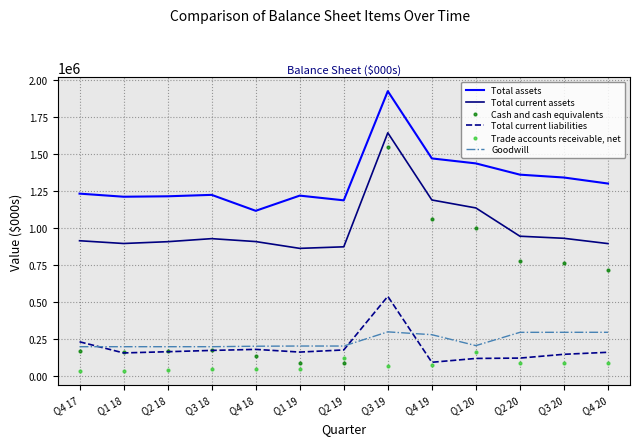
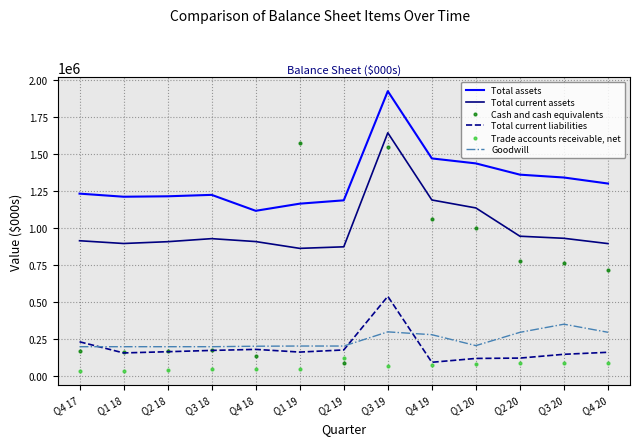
Total assets, Q1 19: 1220000 -> 1170000
Cash and cash equivalents, Q1 19: 90000 -> 1570000
Trade accounts receivable, net, Q1 20: 170000 -> 80000
Goodwill, Q3 20: 300000 -> 350000
